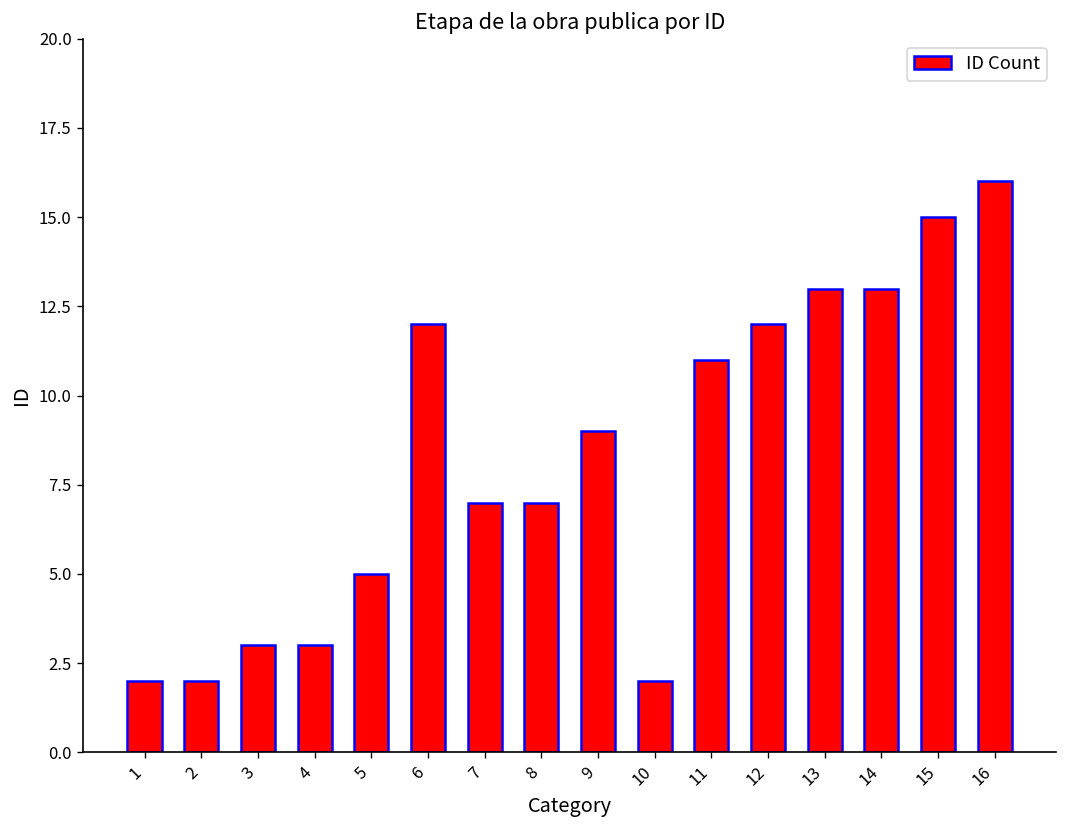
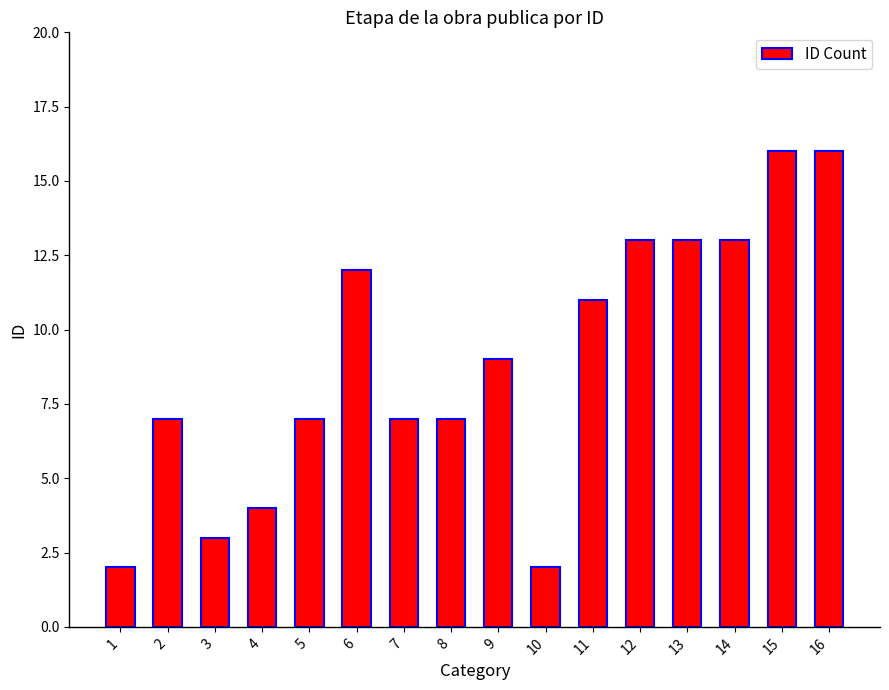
2: 2 -> 7
4: 3 -> 4
5: 5 -> 7
12: 12 -> 13
15: 15 -> 16
